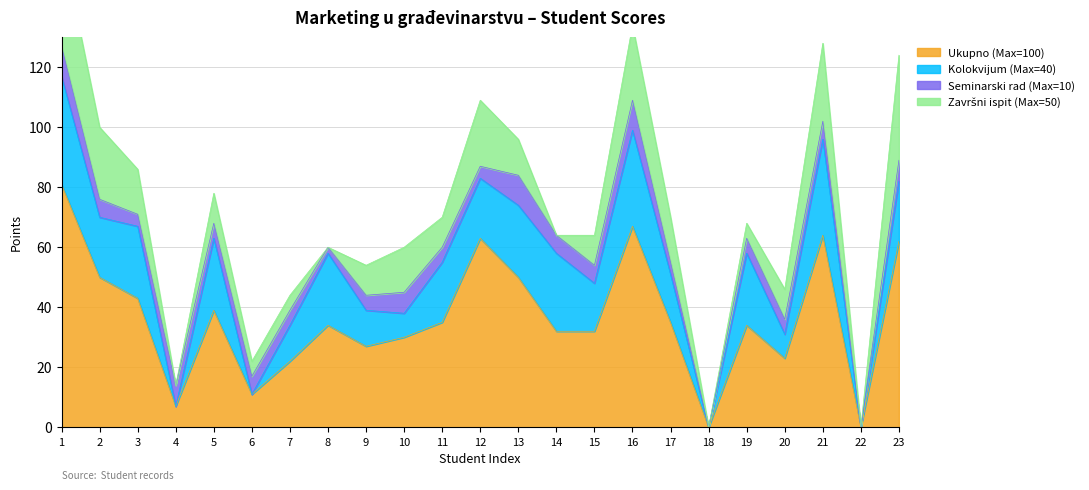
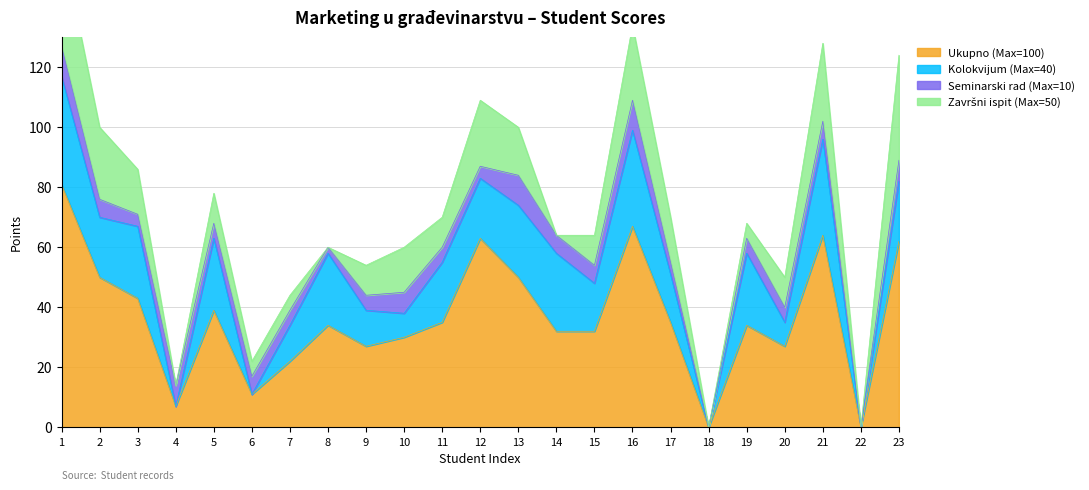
Završni ispit (Max=50), 13: 12 -> 16
Ukupno (Max=100), 20: 23 -> 27
